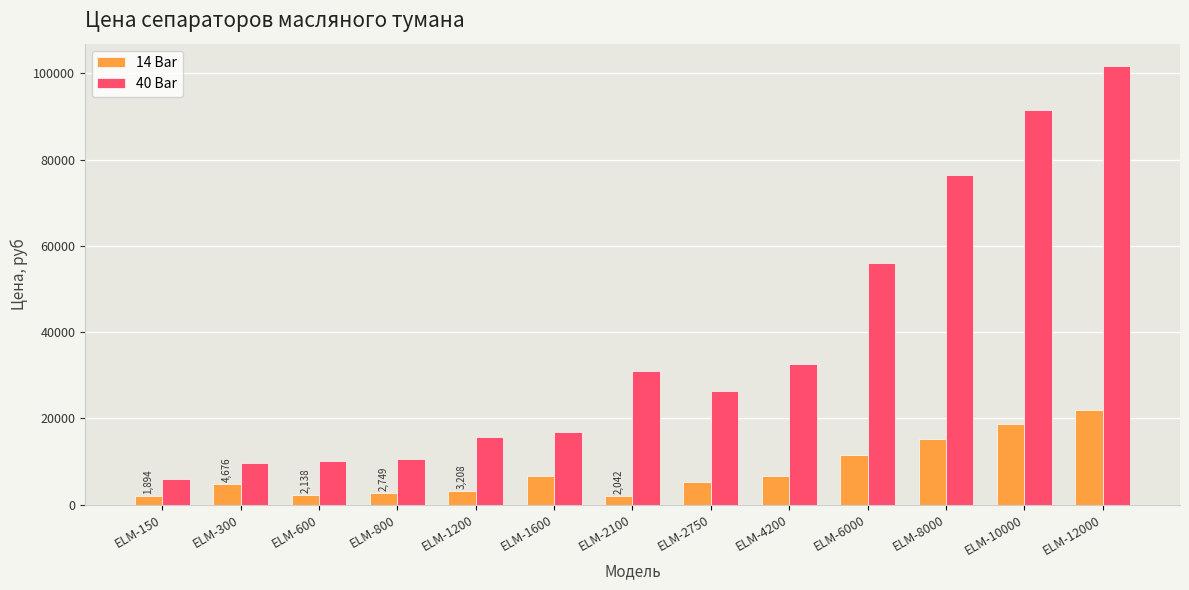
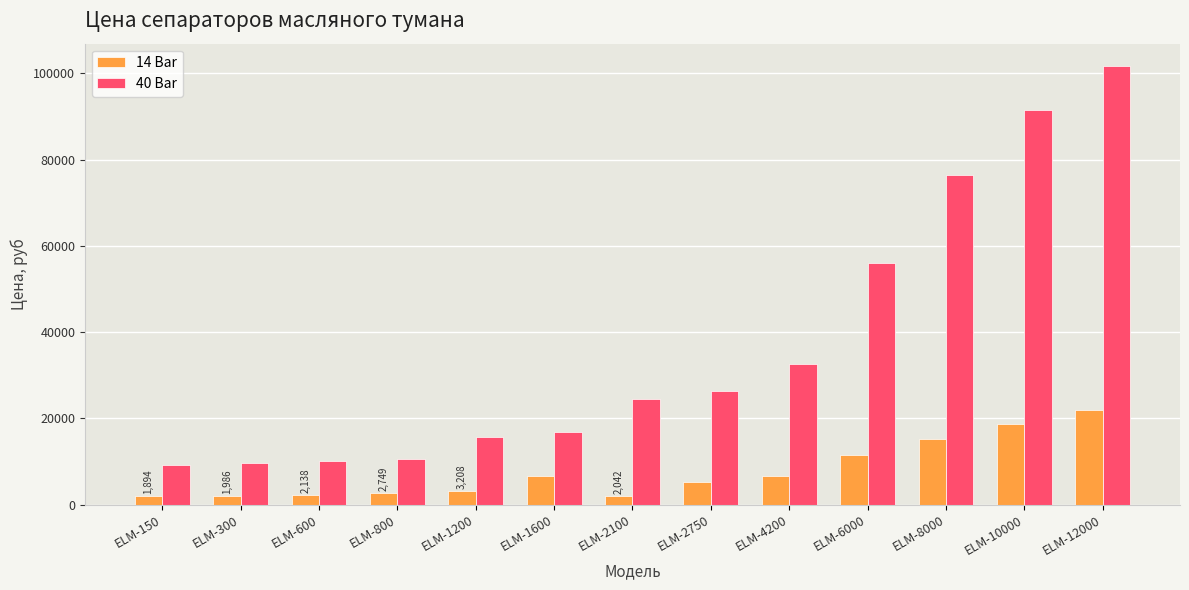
40 Bar, ELM-150: 6000 -> 9000
14 Bar, ELM-300: 4,676 -> 1,986
40 Bar, ELM-2100: 31000 -> 24000
